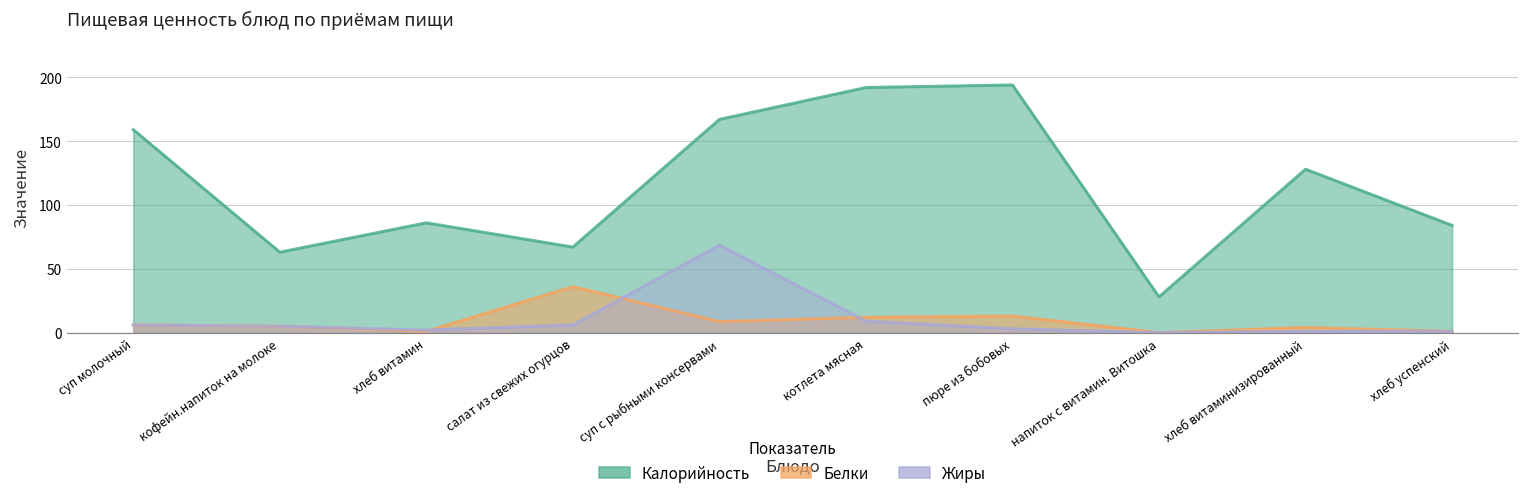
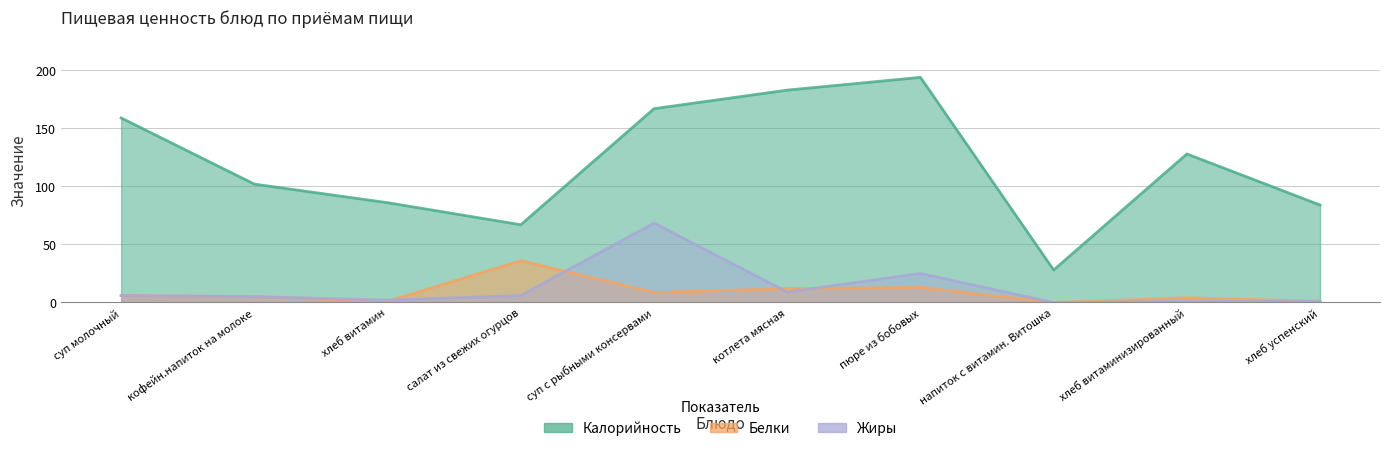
Калорийность, кофейн.напиток на молоке: 63 -> 102
Калорийность, котлета мясная: 192 -> 183
Жиры, пюре из бобовых: 3 -> 25
